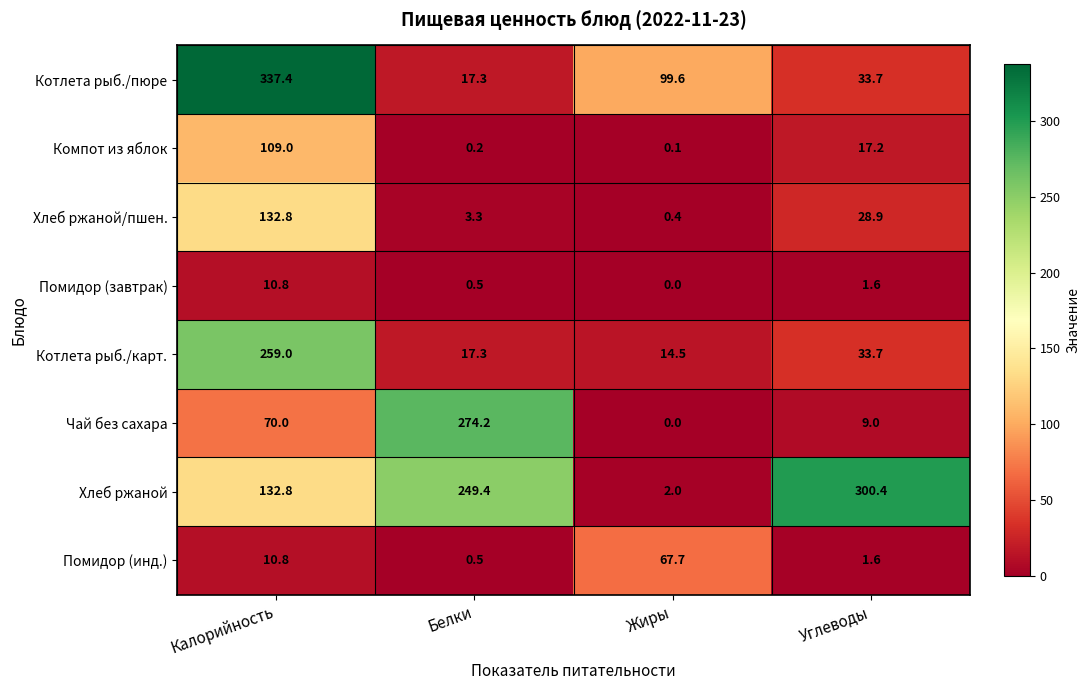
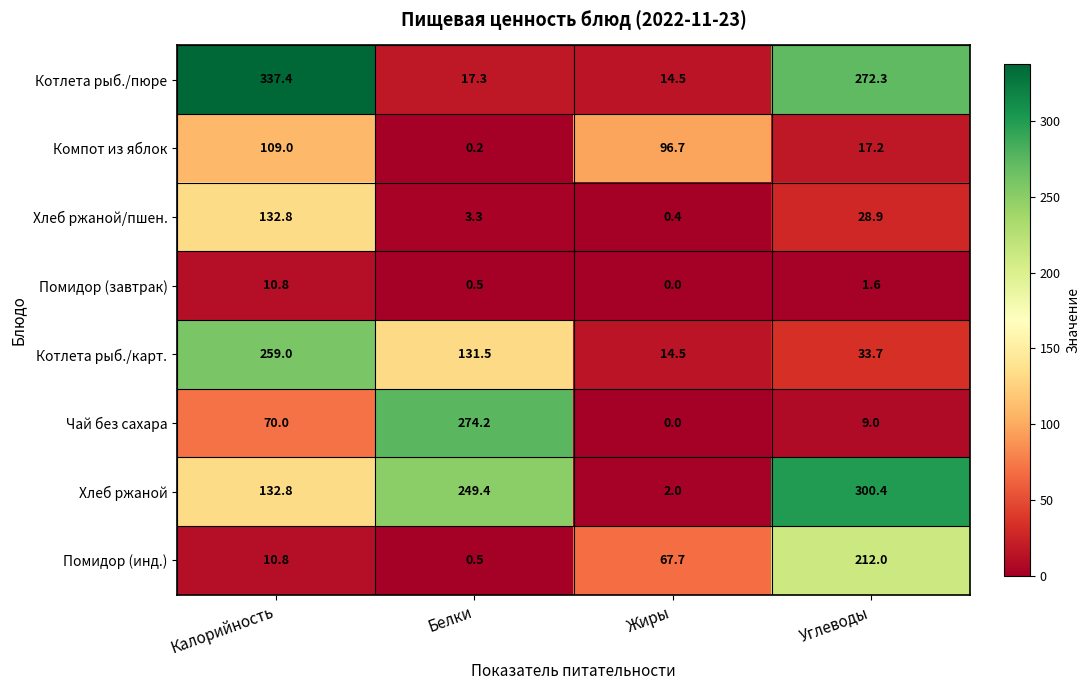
Котлета рыб./пюре, Жиры: 99.6 -> 14.5
Котлета рыб./пюре, Углеводы: 33.7 -> 272.3
Компот из яблок, Жиры: 0.1 -> 96.7
Котлета рыб./карт., Белки: 17.3 -> 131.5
Помидор (инд.), Углеводы: 1.6 -> 212.0
